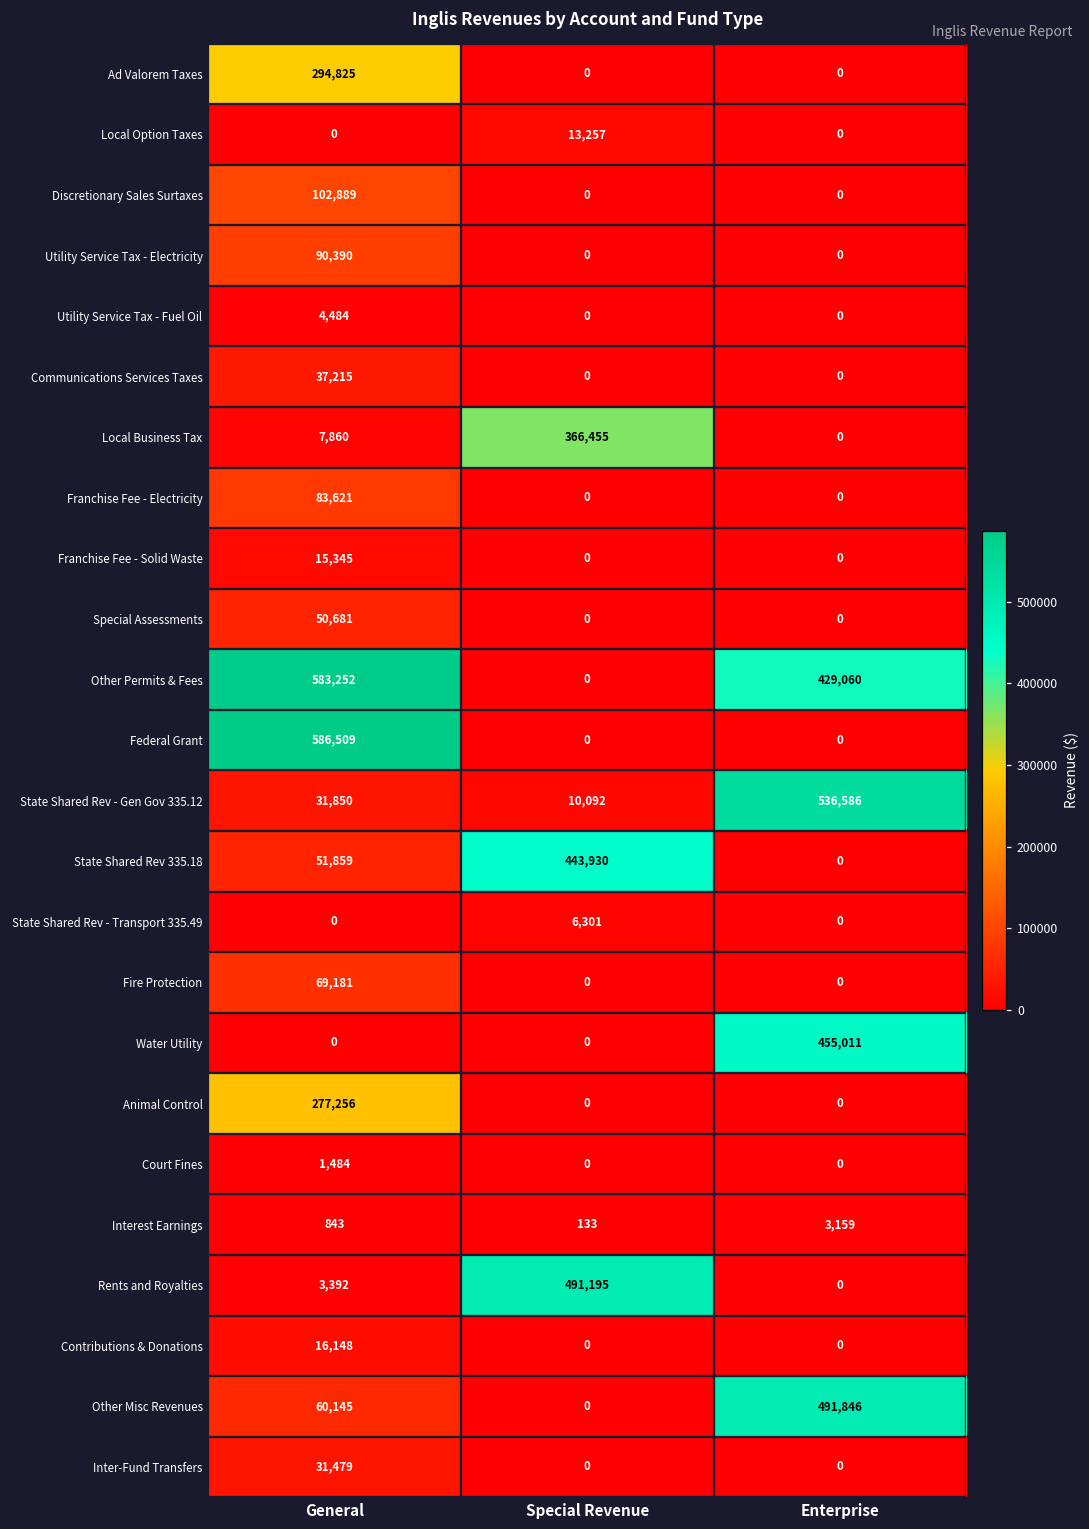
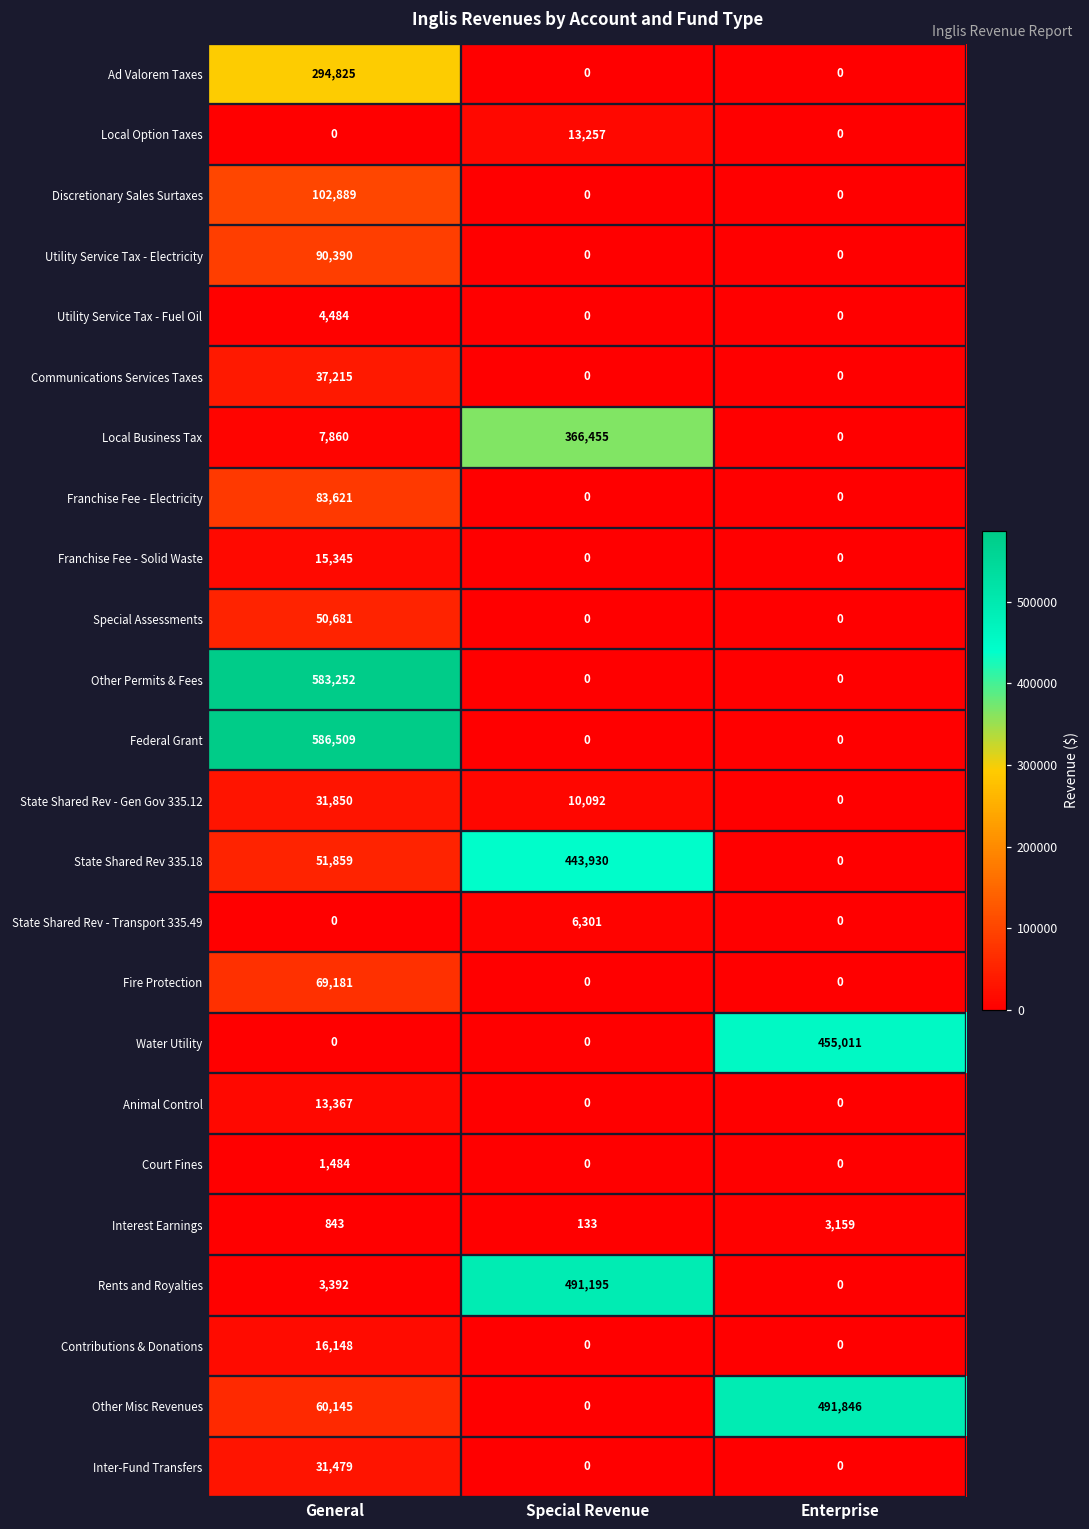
Other Permits & Fees, Enterprise: 429,060 -> 0
State Shared Rev - Gen Gov 335.12, Enterprise: 536,586 -> 0
Animal Control, General: 277,256 -> 13,367
